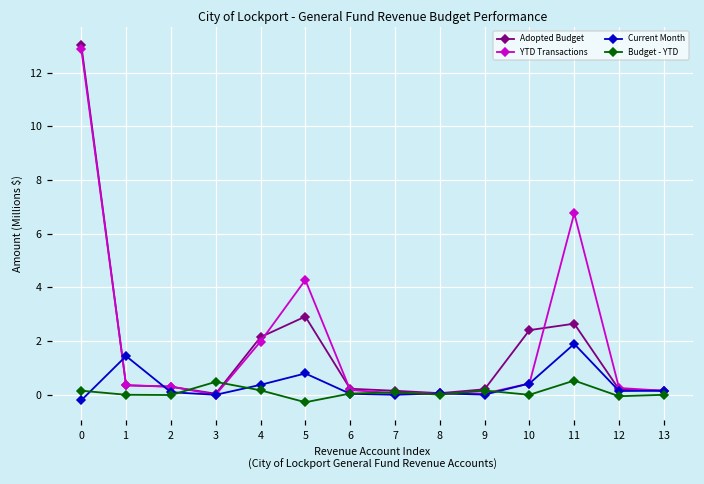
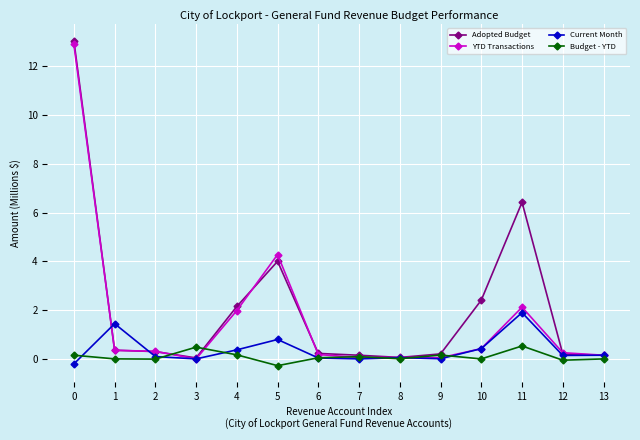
Adopted Budget, 5: 2.9 -> 4.0
Adopted Budget, 11: 2.7 -> 6.4
YTD Transactions, 11: 6.8 -> 2.1
